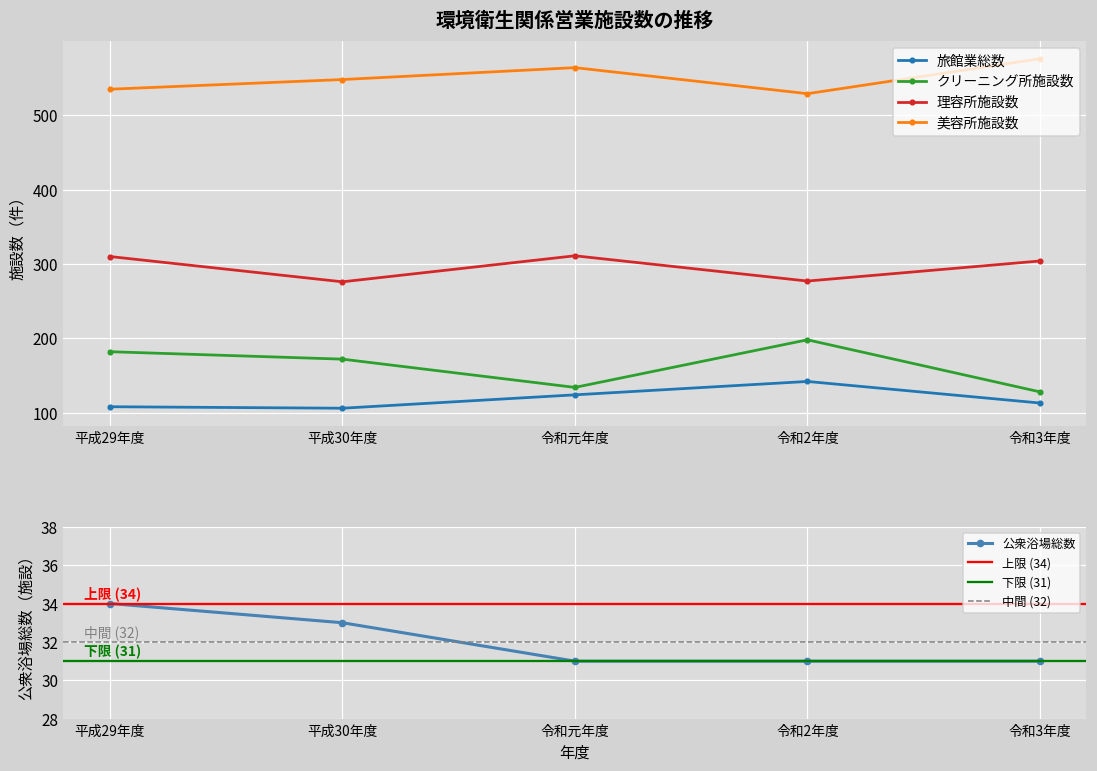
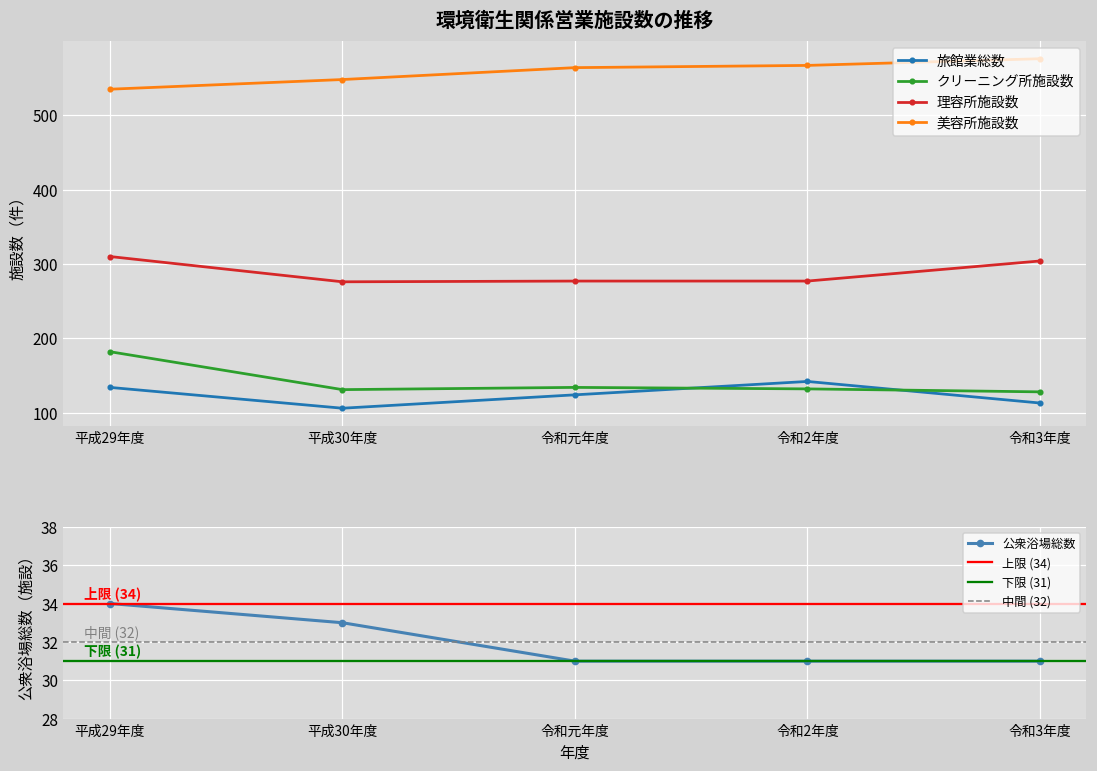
環境衛生関係営業施設数の推移, 旅館業総数, 平成29年度: 110 -> 130
環境衛生関係営業施設数の推移, クリーニング所施設数, 平成30年度: 170 -> 130
環境衛生関係営業施設数の推移, 理容所施設数, 令和元年度: 310 -> 280
環境衛生関係営業施設数の推移, クリーニング所施設数, 令和2年度: 200 -> 130
環境衛生関係営業施設数の推移, 美容所施設数, 令和2年度: 530 -> 570
